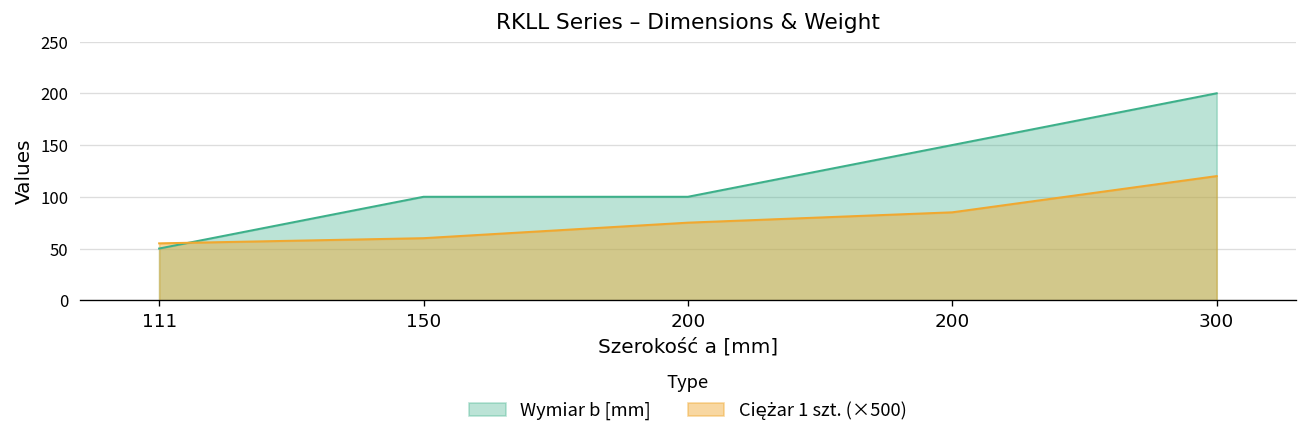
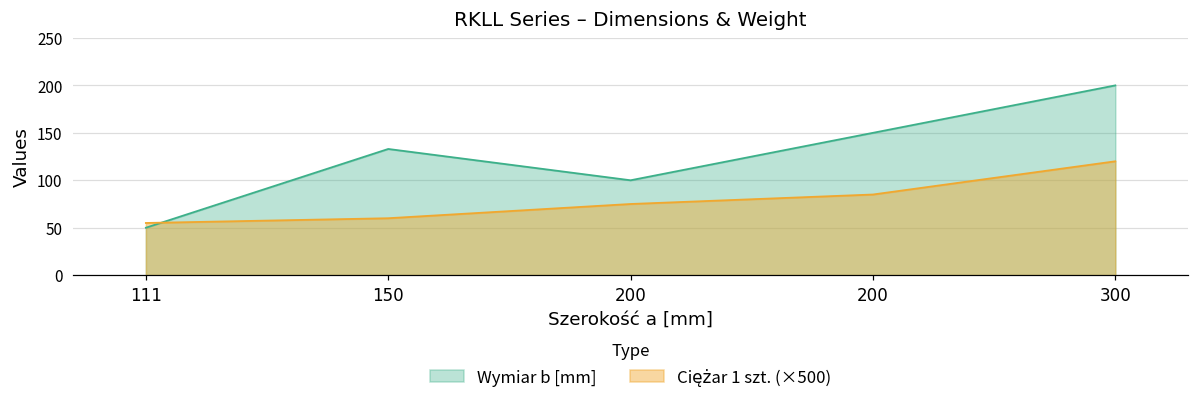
Wymiar b [mm], 150: 100 -> 130
